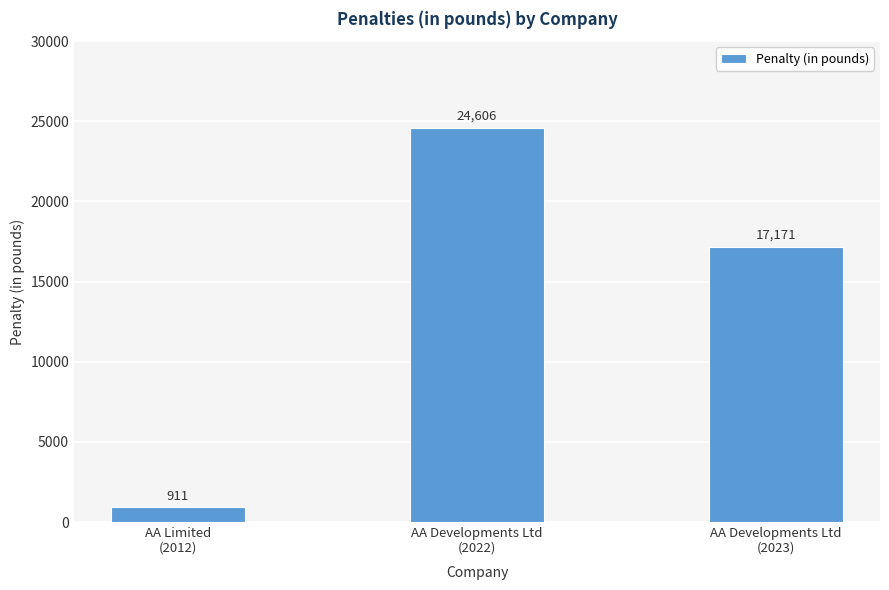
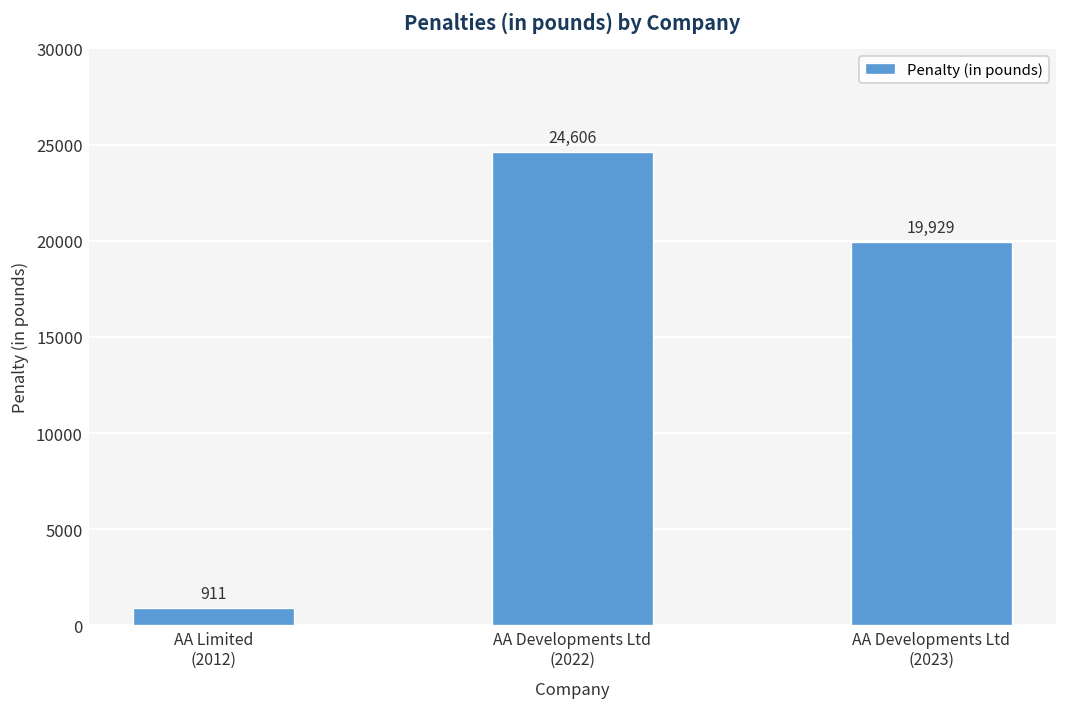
AA Developments Ltd (2023): 17,171 -> 19,929
